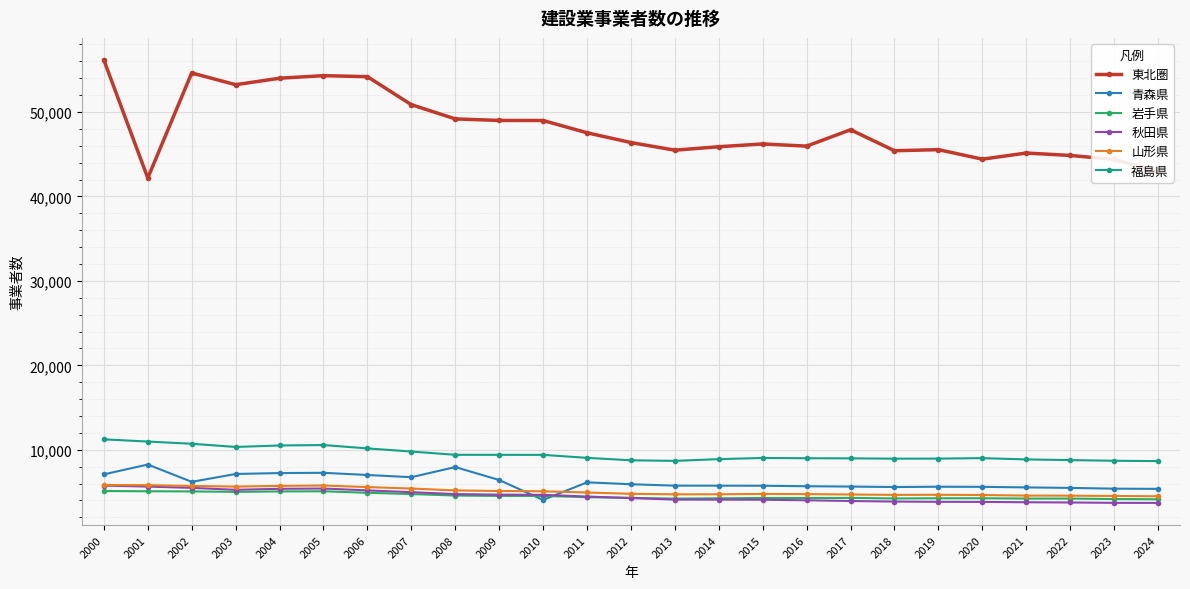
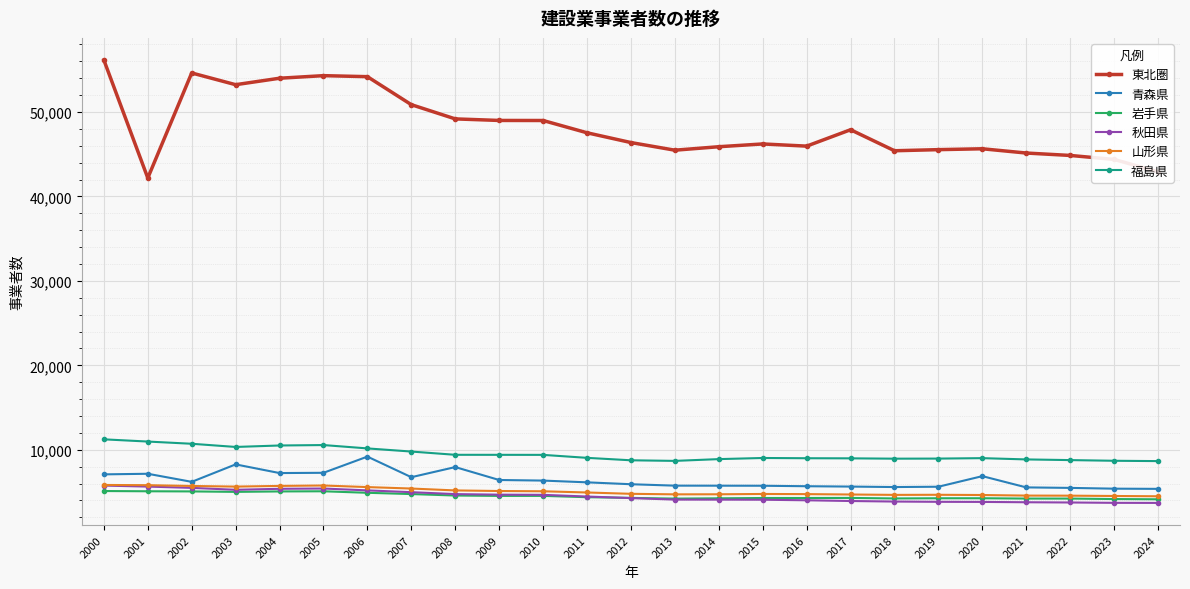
青森県, 2001: 8,000 -> 7,000
青森県, 2003: 7,000 -> 8,000
青森県, 2006: 7,000 -> 9,000
青森県, 2010: 4,000 -> 6,000
東北圏, 2020: 44,000 -> 46,000
青森県, 2020: 6,000 -> 7,000
